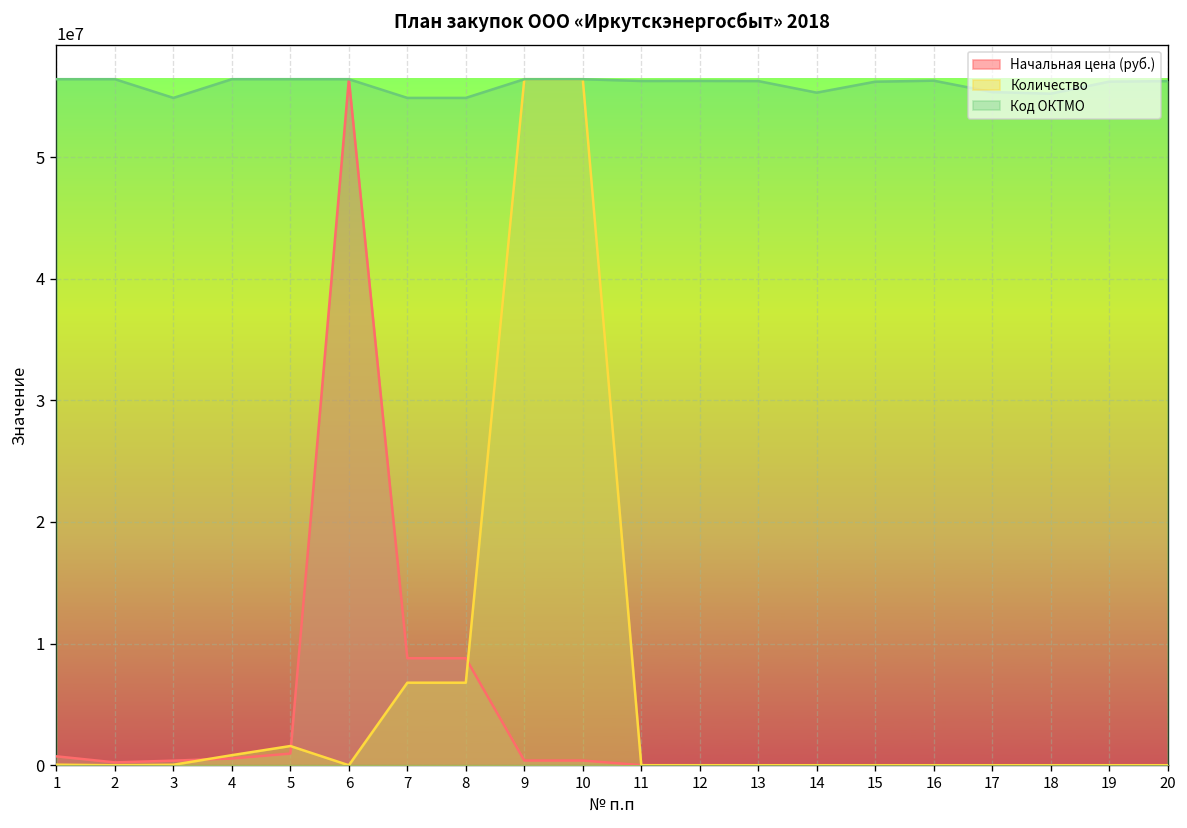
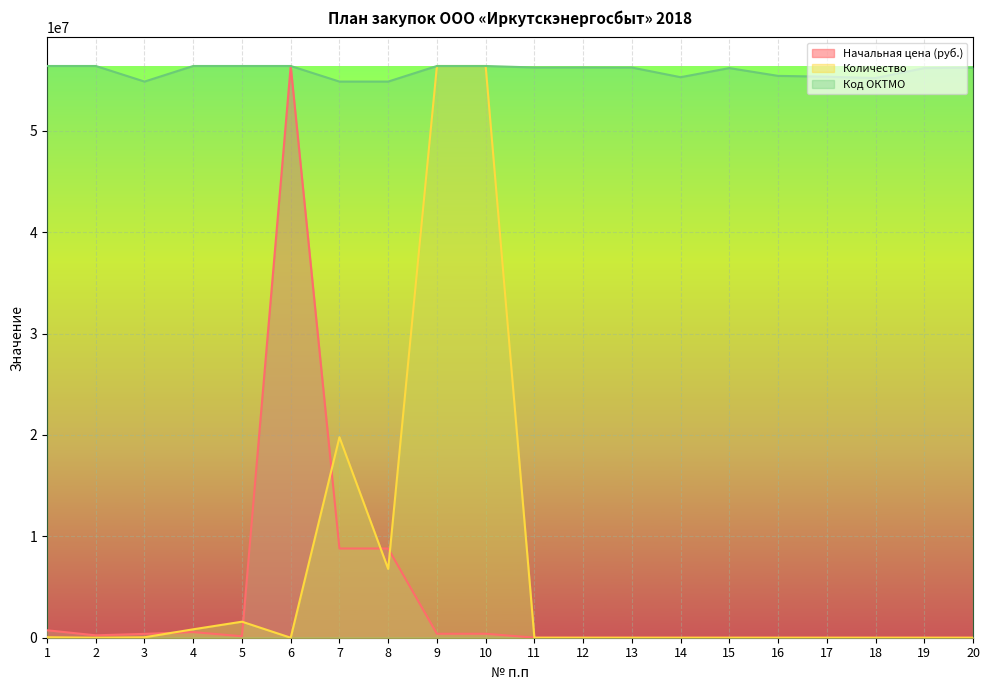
Начальная цена (руб.), 5: 1000000 -> 100000
Количество, 7: 6800000 -> 19800000
Код ОКТМО, 16: 56300000 -> 55400000
